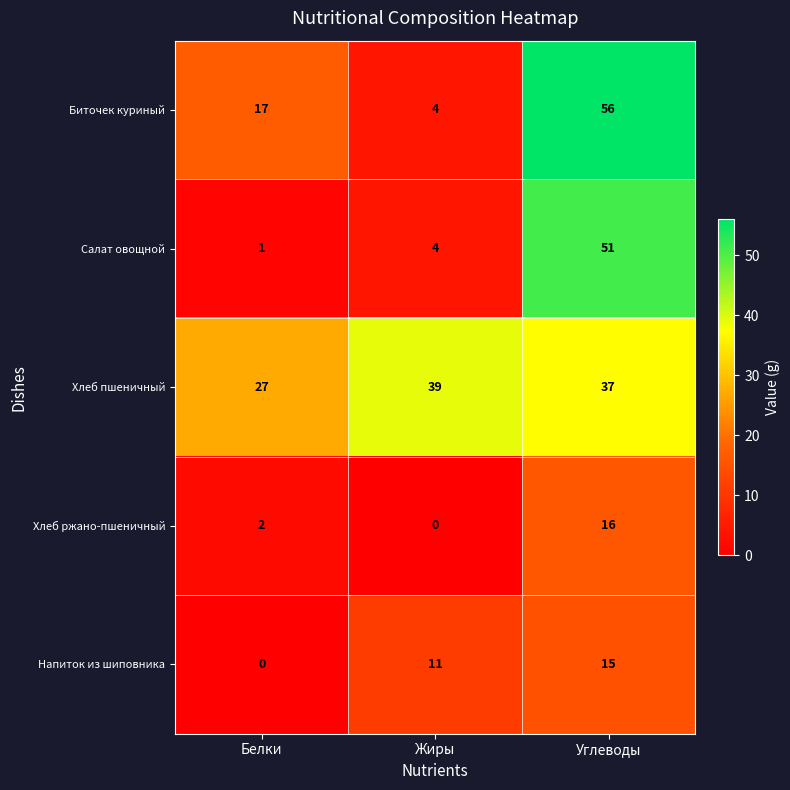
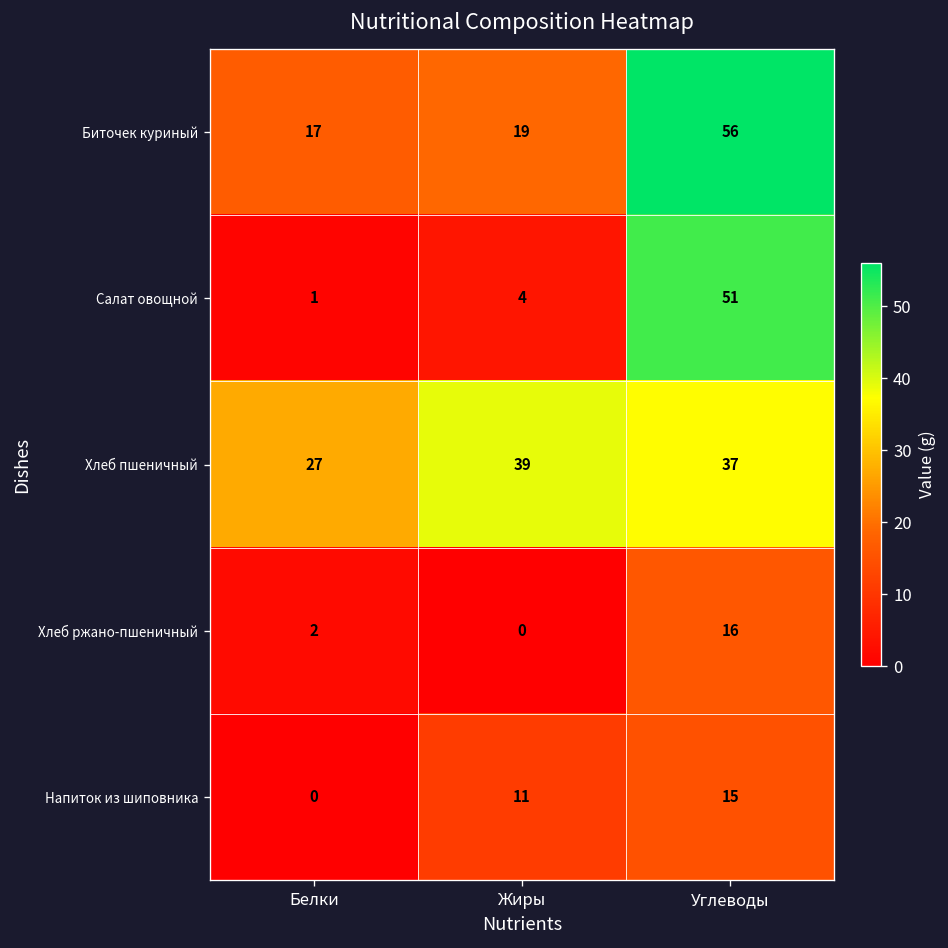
Биточек куриный, Жиры: 4 -> 19
